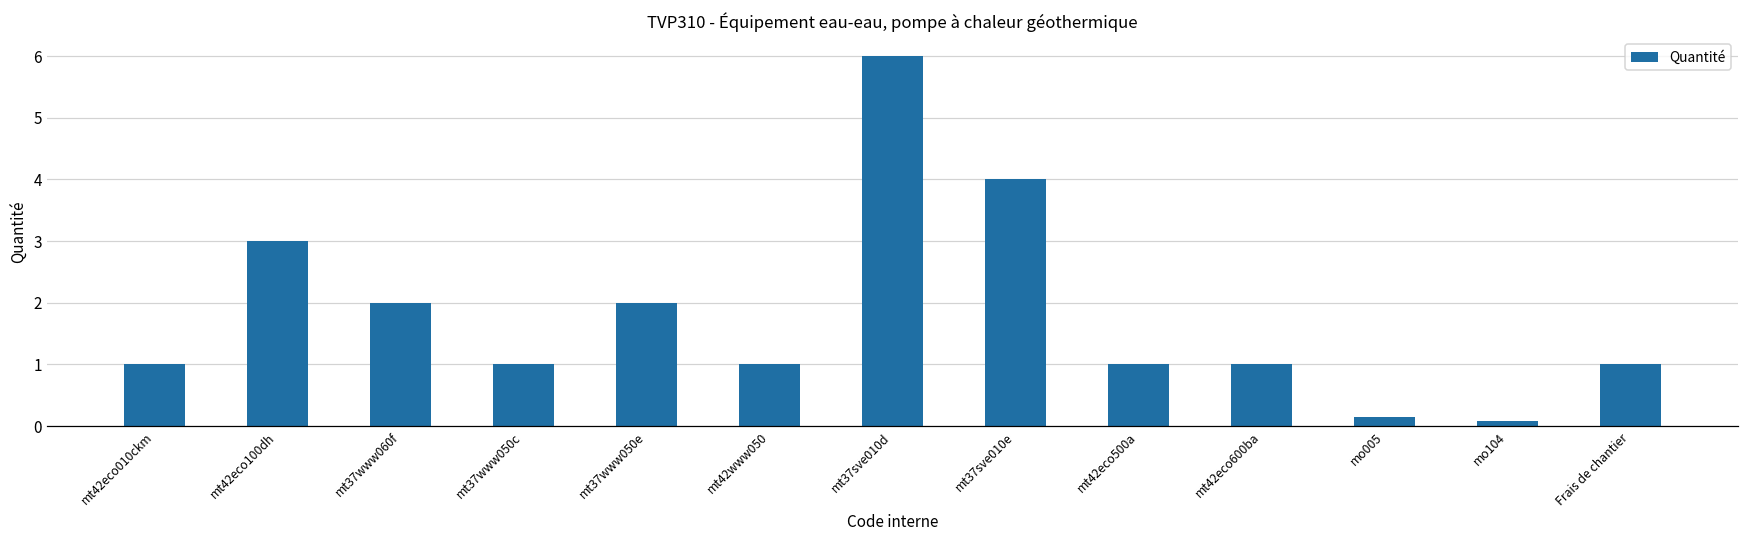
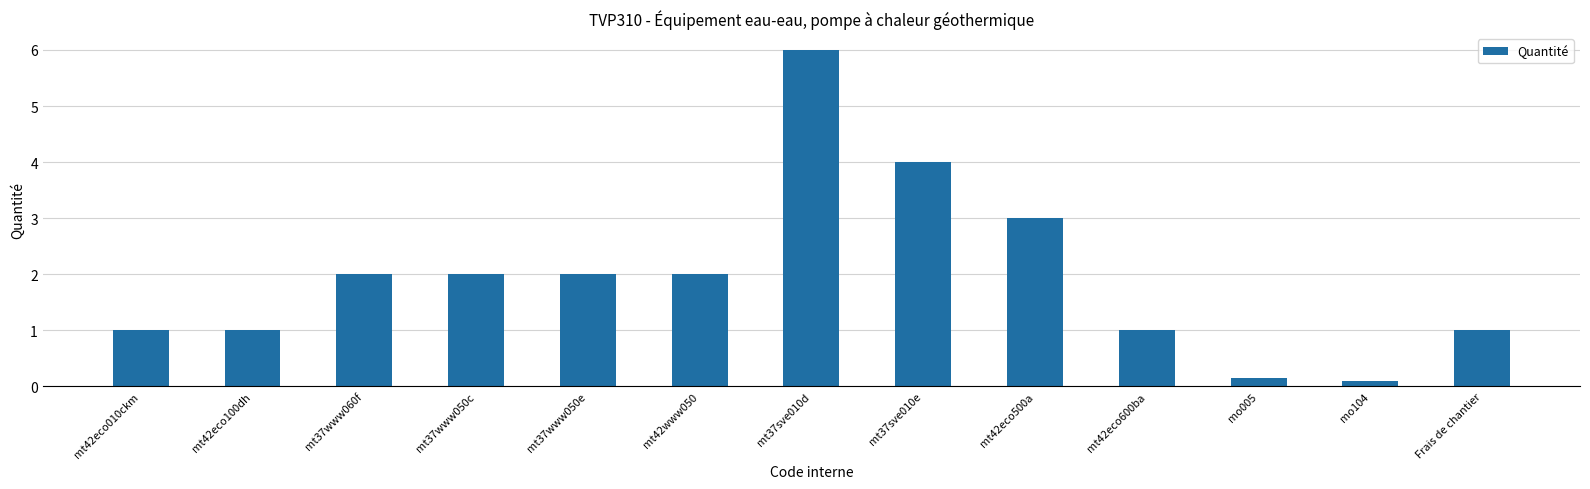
mt42eco100dh: 3 -> 1
mt37www050c: 1 -> 2
mt42www050: 1 -> 2
mt42eco500a: 1 -> 3
